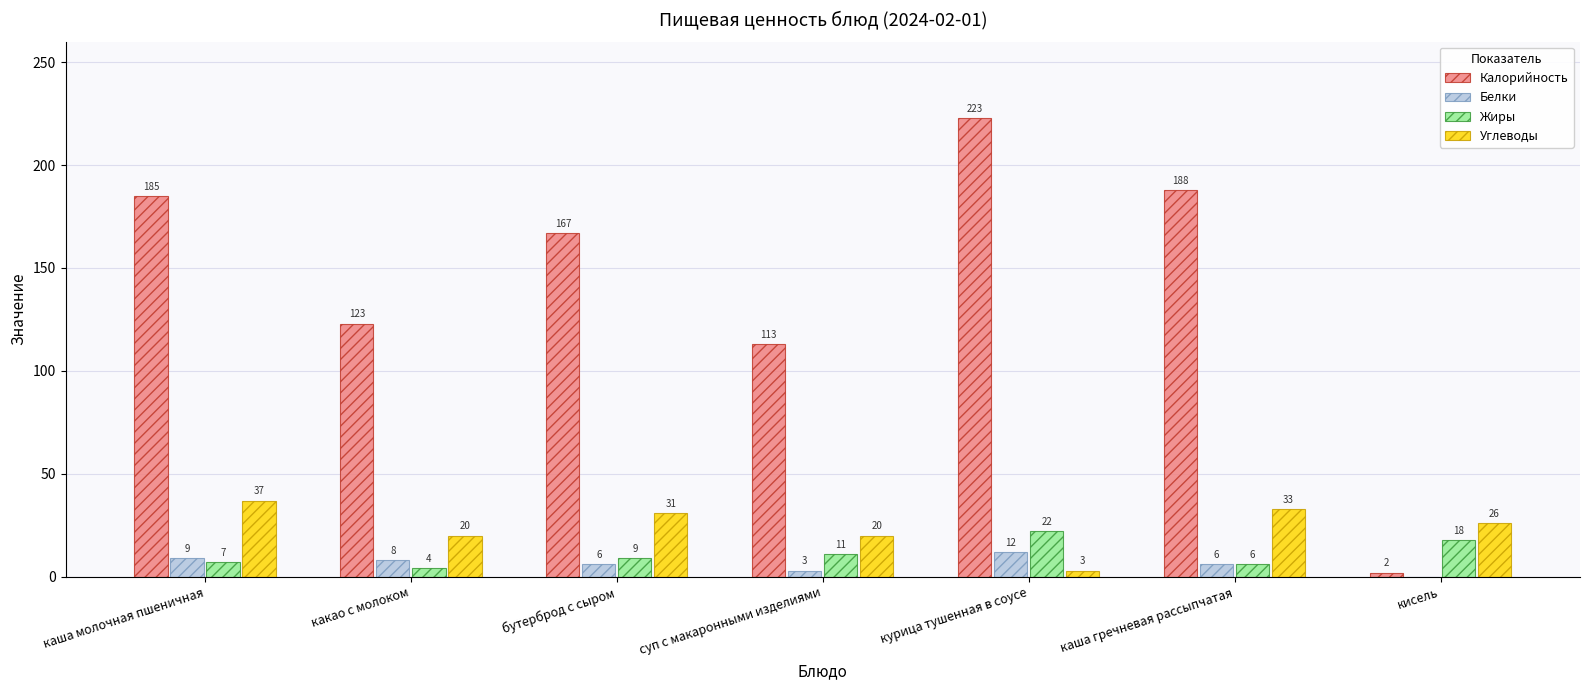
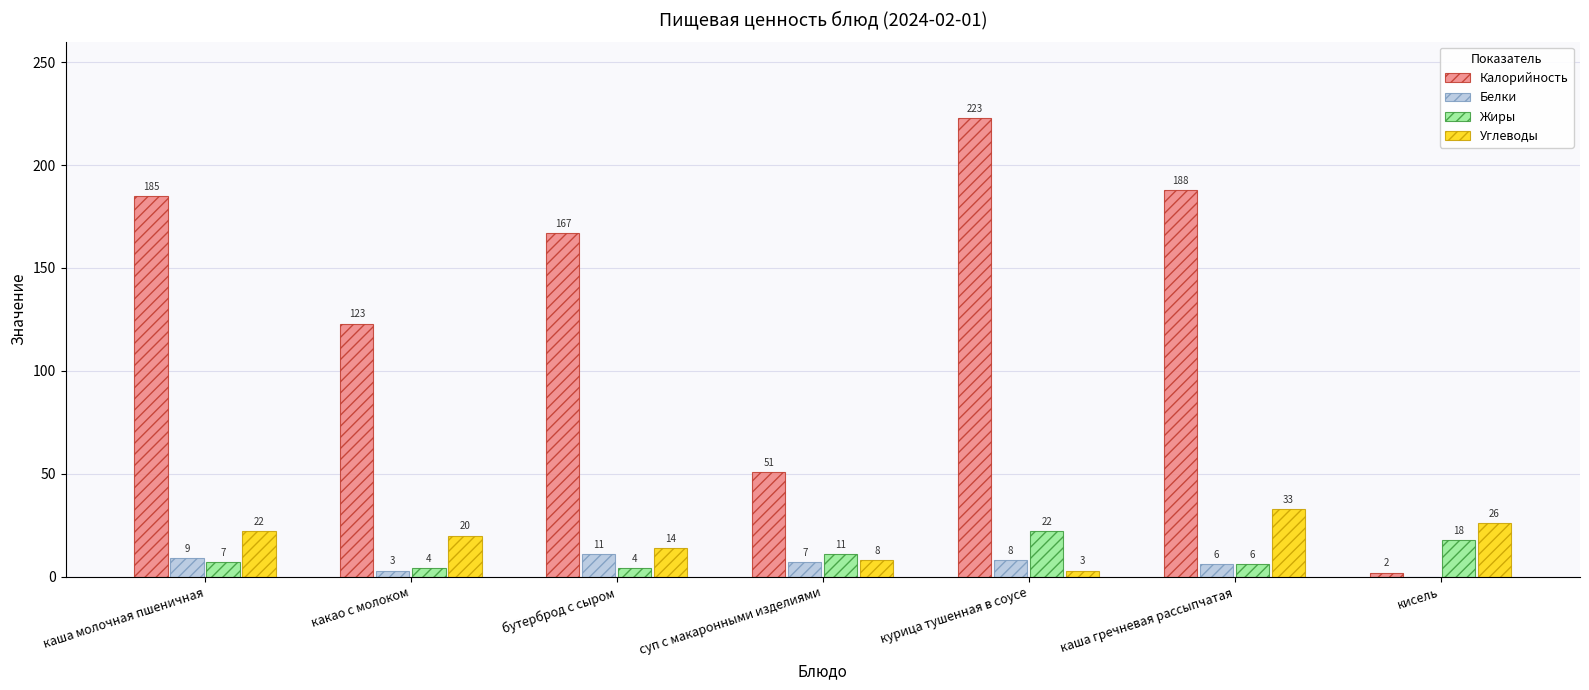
Углеводы, каша молочная пшеничная: 37 -> 22
Белки, какао с молоком: 8 -> 3
Белки, бутерброд с сыром: 6 -> 11
Жиры, бутерброд с сыром: 9 -> 4
Углеводы, бутерброд с сыром: 31 -> 14
Калорийность, суп с макаронными изделиями: 113 -> 51
Белки, суп с макаронными изделиями: 3 -> 7
Углеводы, суп с макаронными изделиями: 20 -> 8
Белки, курица тушенная в соусе: 12 -> 8
